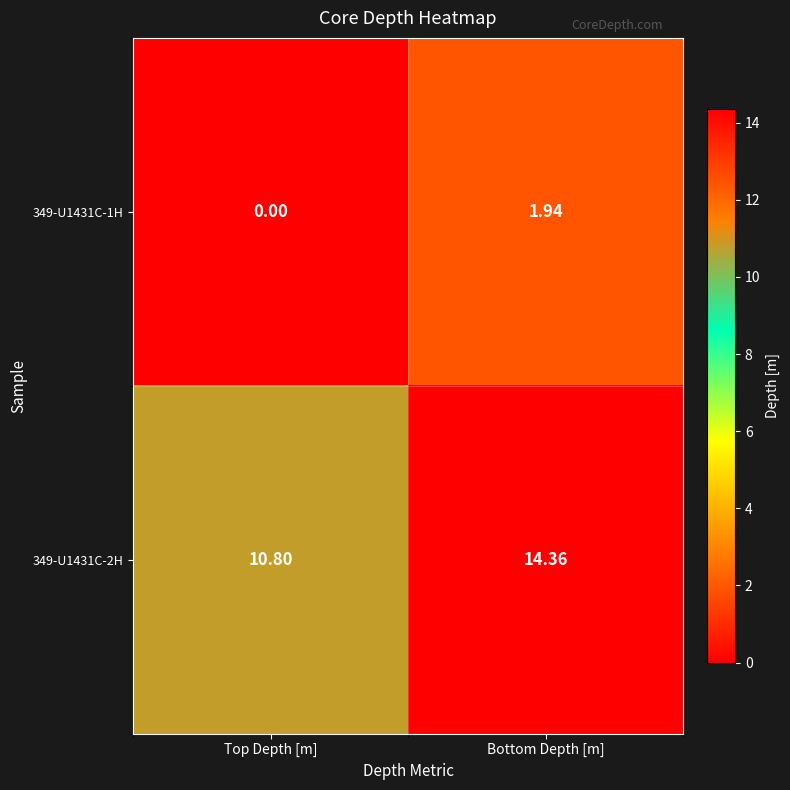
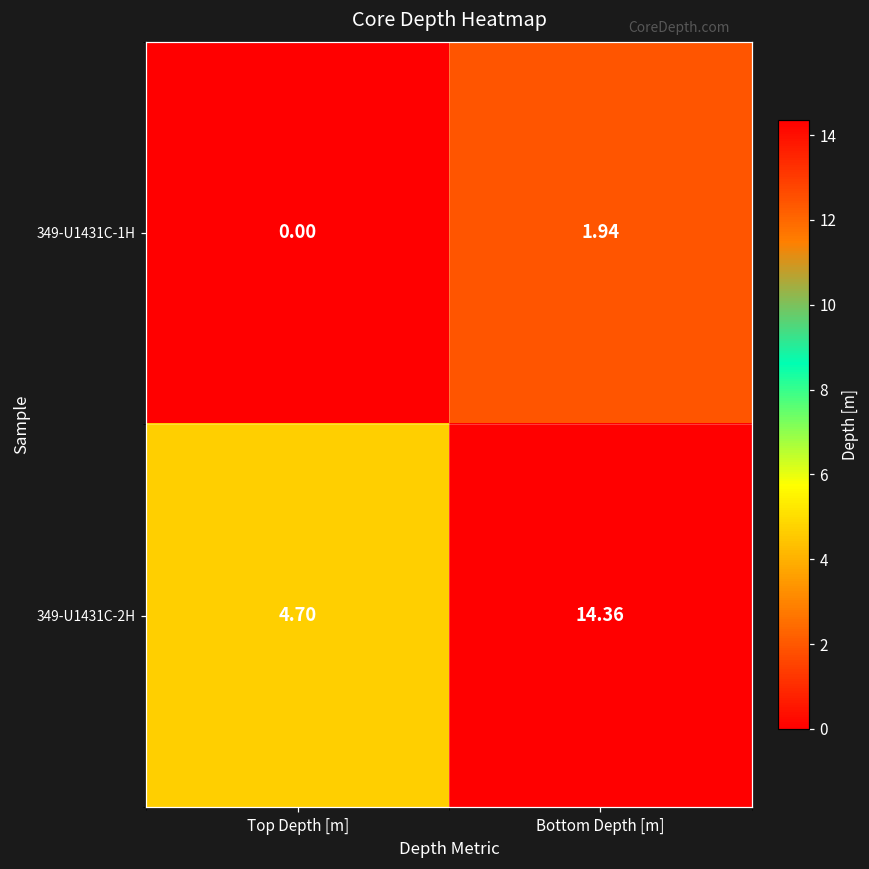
349-U1431C-2H, Top Depth [m]: 10.80 -> 4.70
